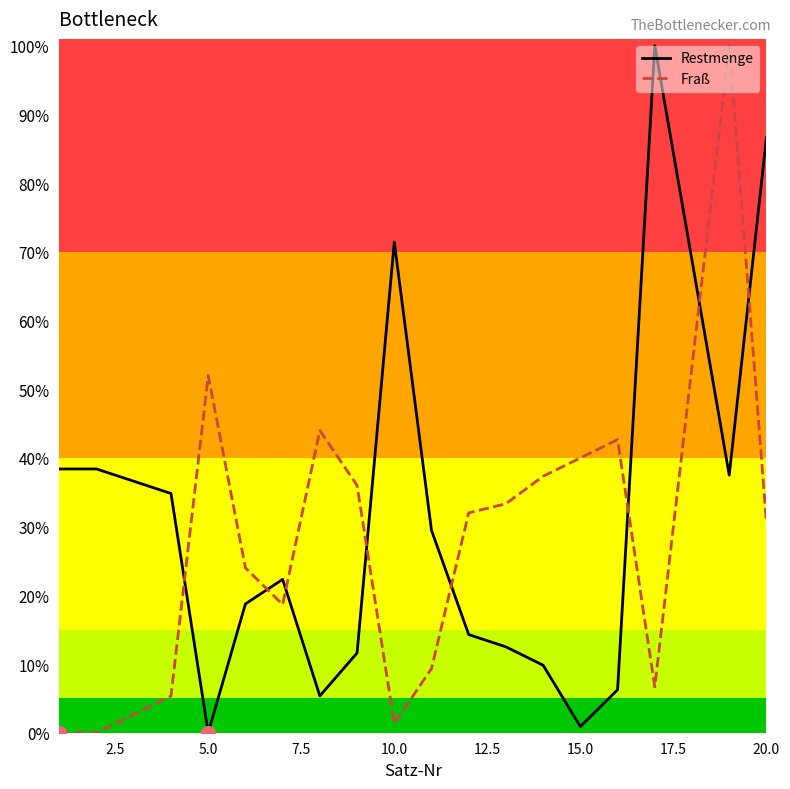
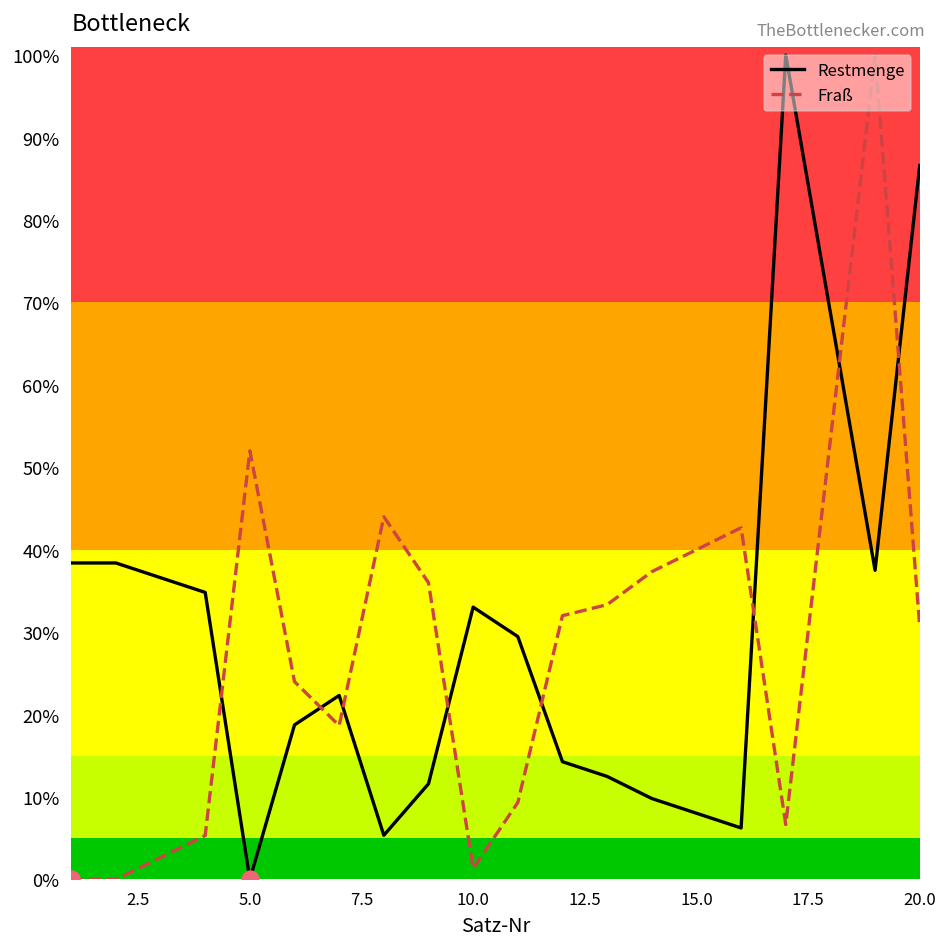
Restmenge, 10.0: 71% -> 33%
Restmenge, 15.0: 1% -> 8%
